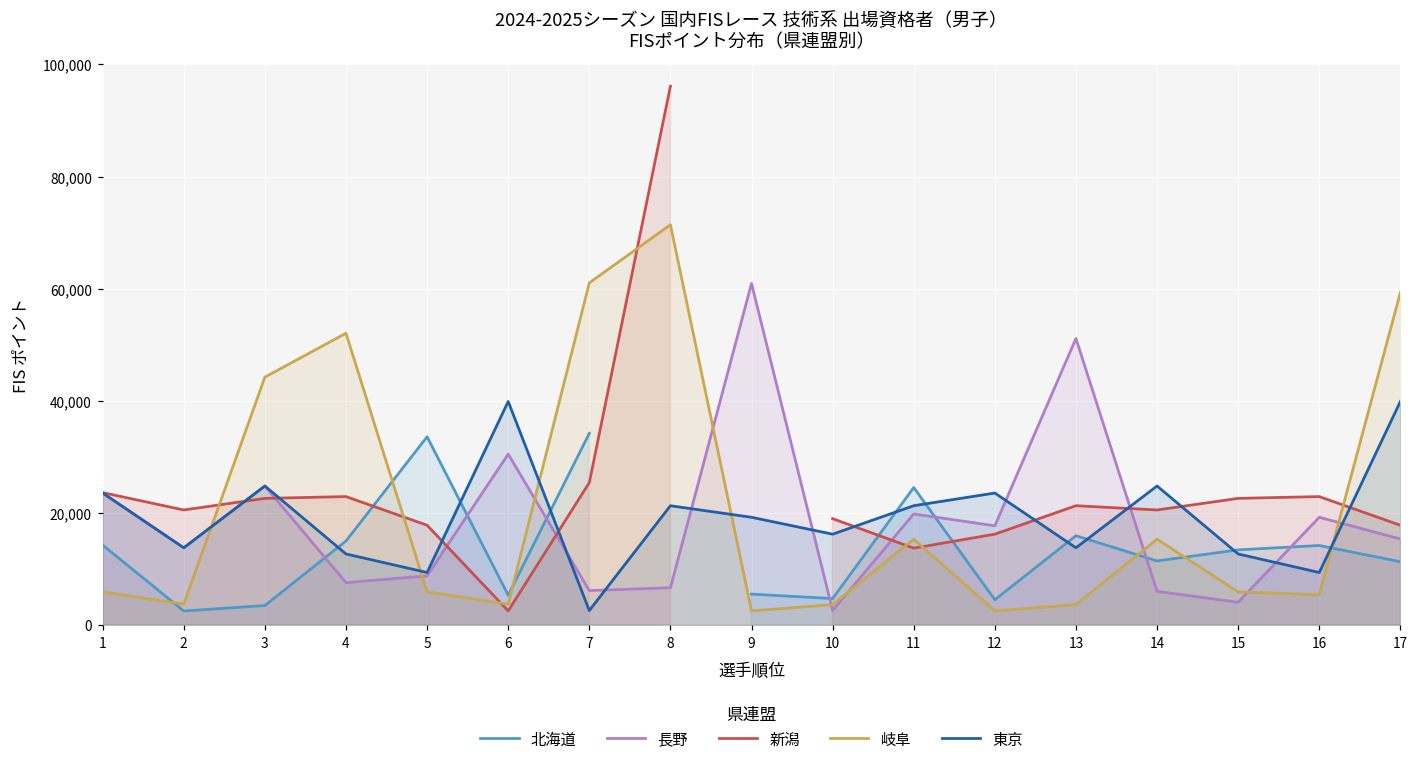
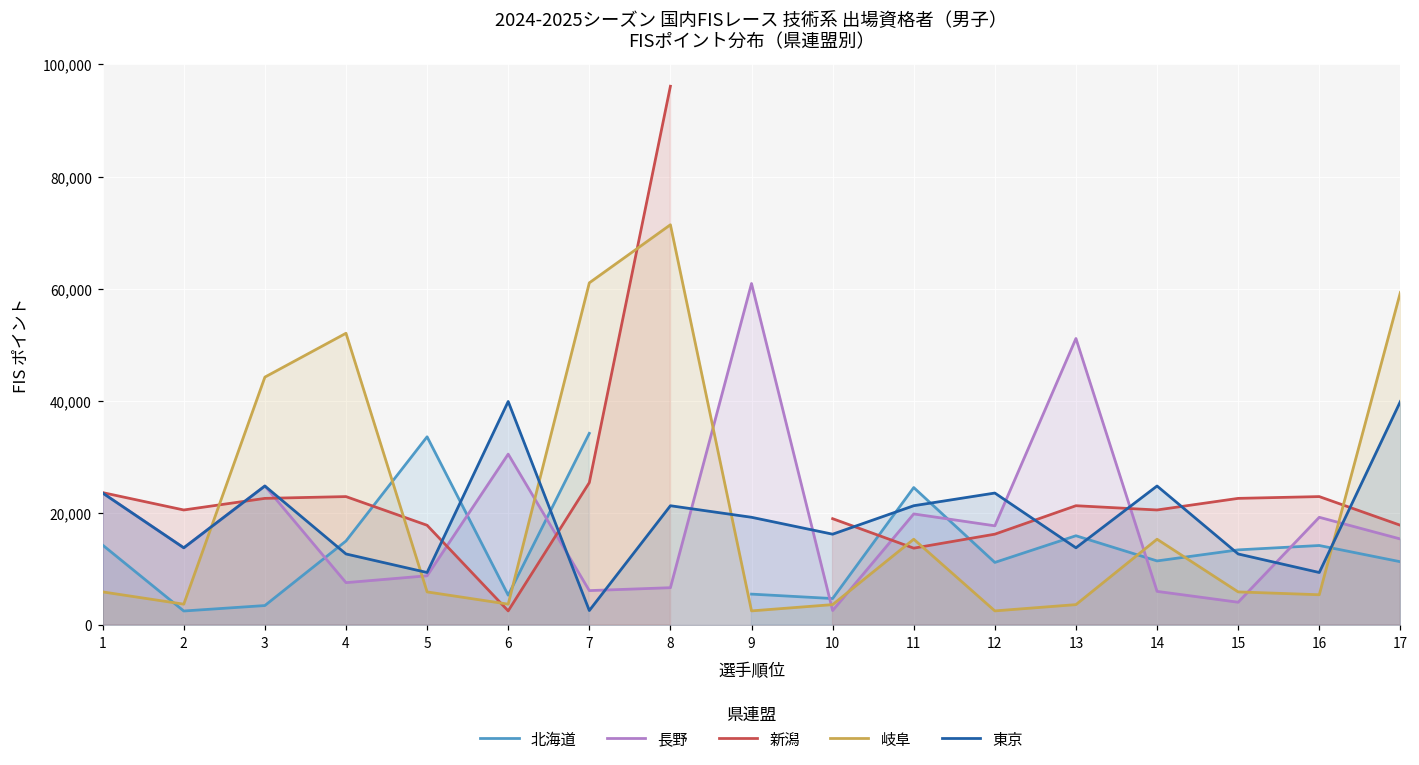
北海道, 12: 5,000 -> 11,000
